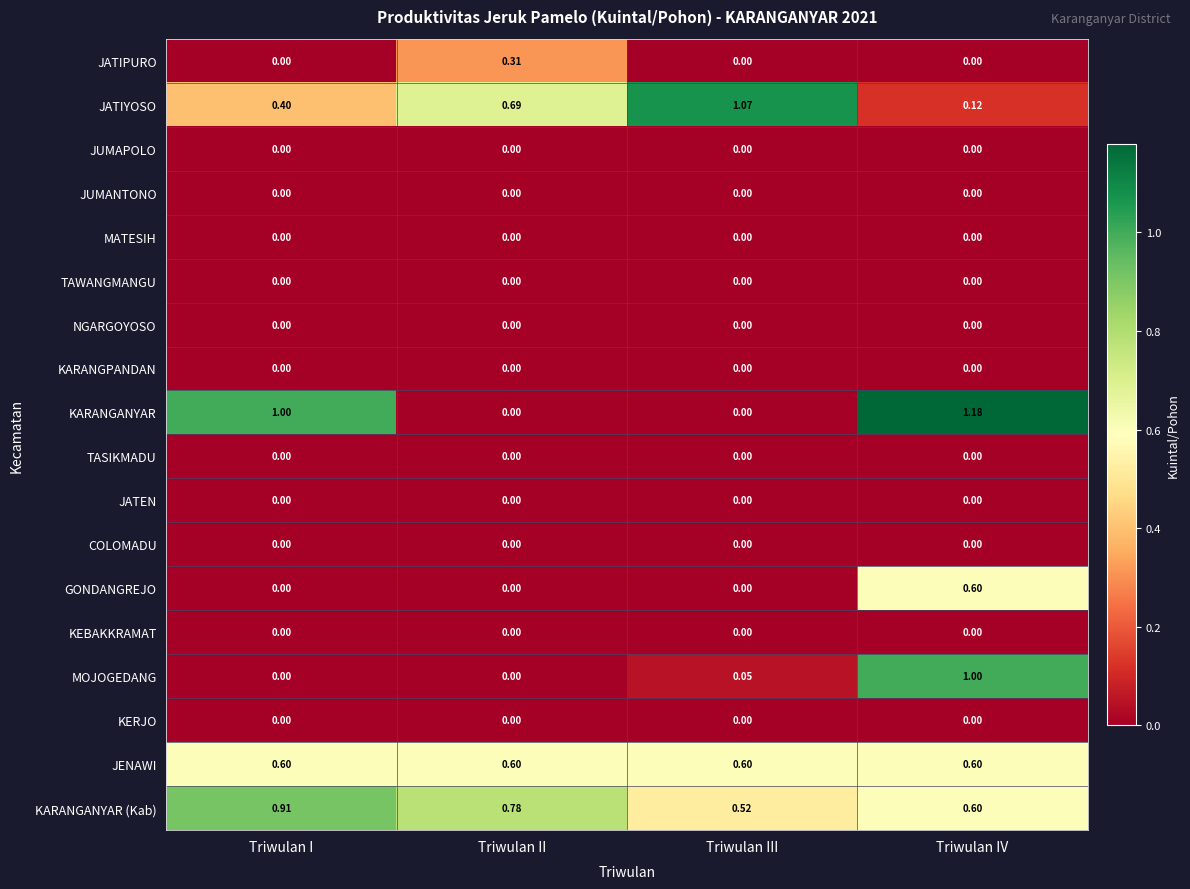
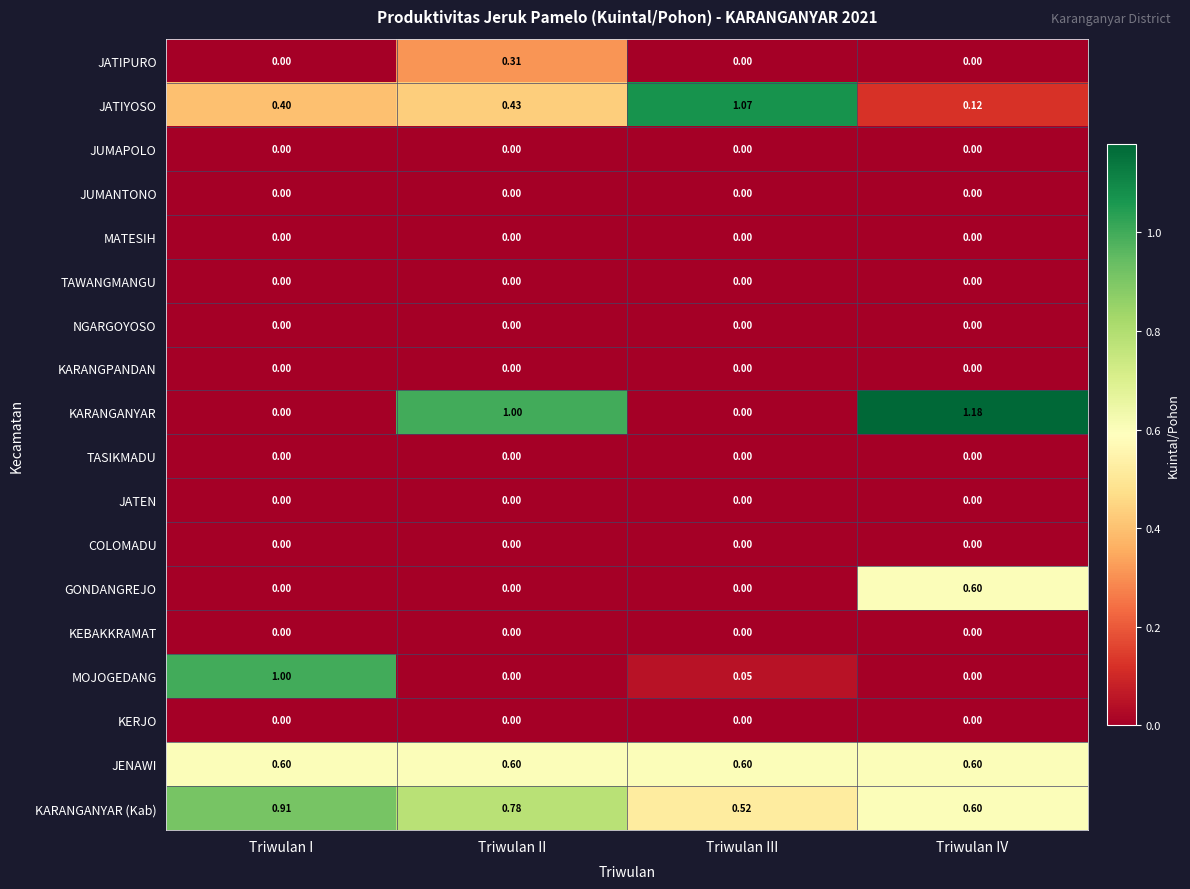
JATIYOSO, Triwulan II: 0.69 -> 0.43
KARANGANYAR, Triwulan I: 1.00 -> 0.00
KARANGANYAR, Triwulan II: 0.00 -> 1.00
MOJOGEDANG, Triwulan I: 0.00 -> 1.00
MOJOGEDANG, Triwulan IV: 1.00 -> 0.00
